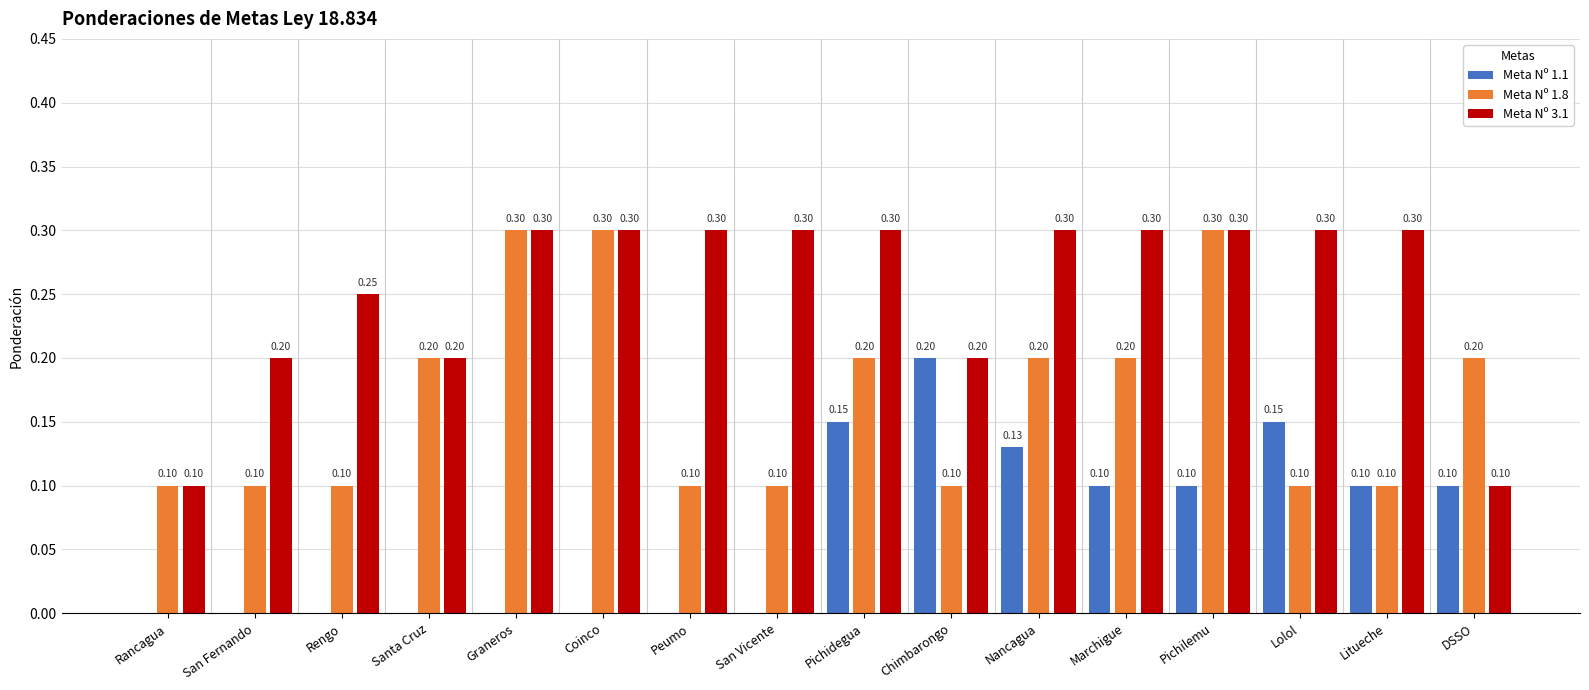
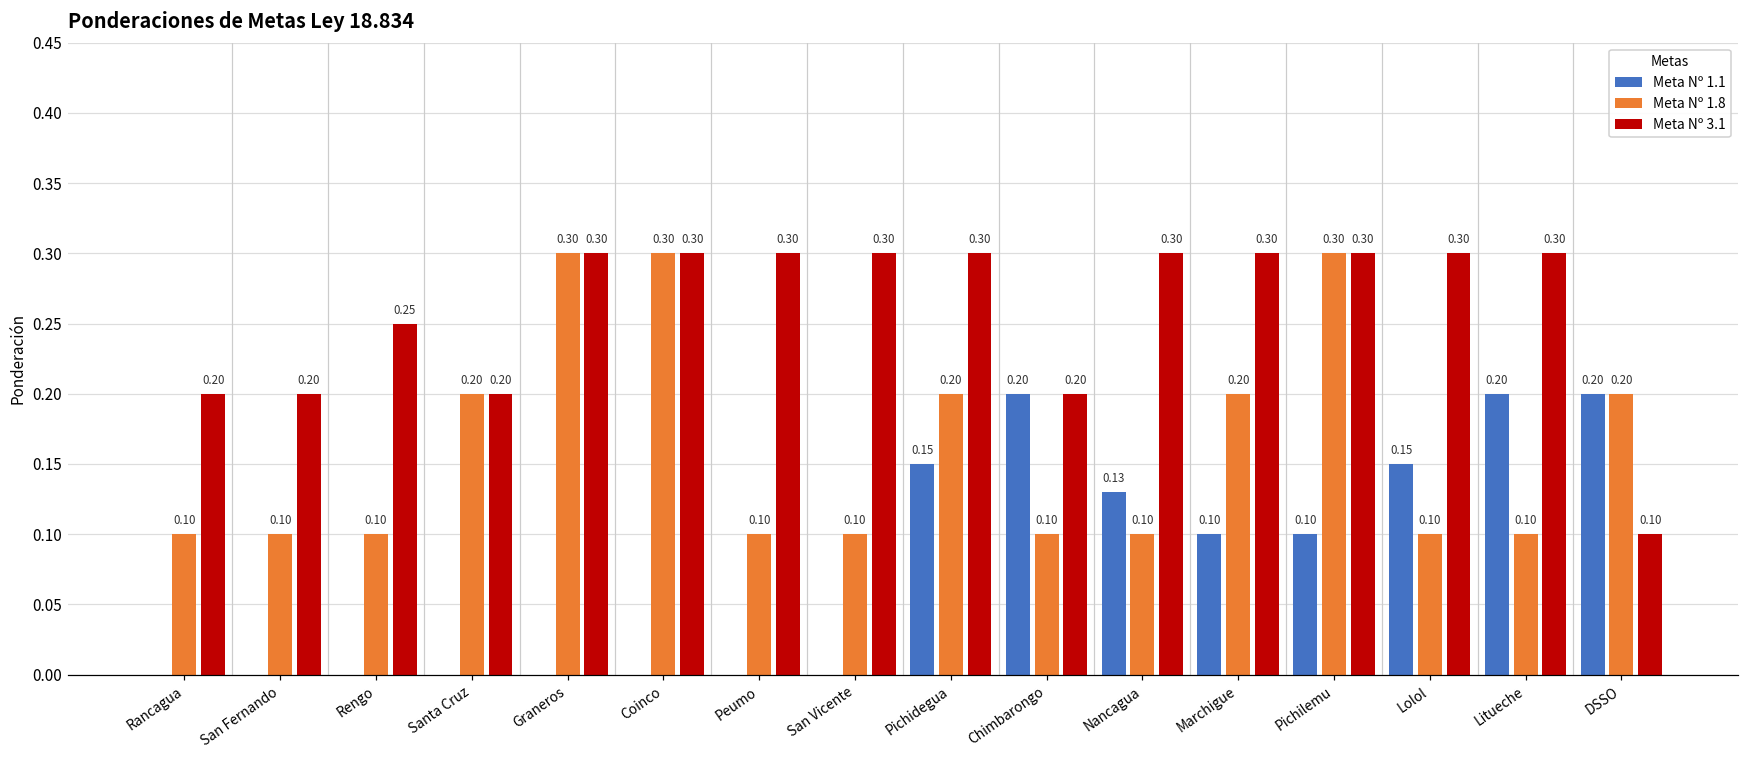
Meta Nº 3.1, Rancagua: 0.10 -> 0.20
Meta Nº 1.8, Nancagua: 0.20 -> 0.10
Meta Nº 1.1, Litueche: 0.10 -> 0.20
Meta Nº 1.1, DSSO: 0.10 -> 0.20
